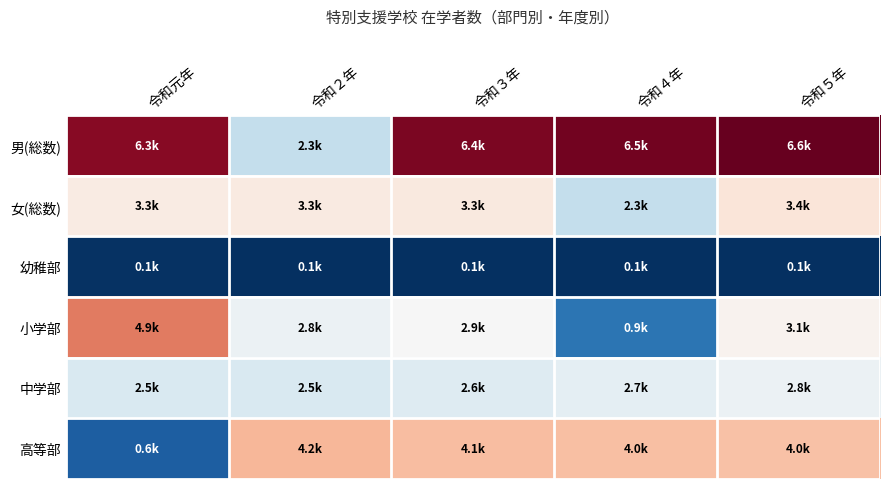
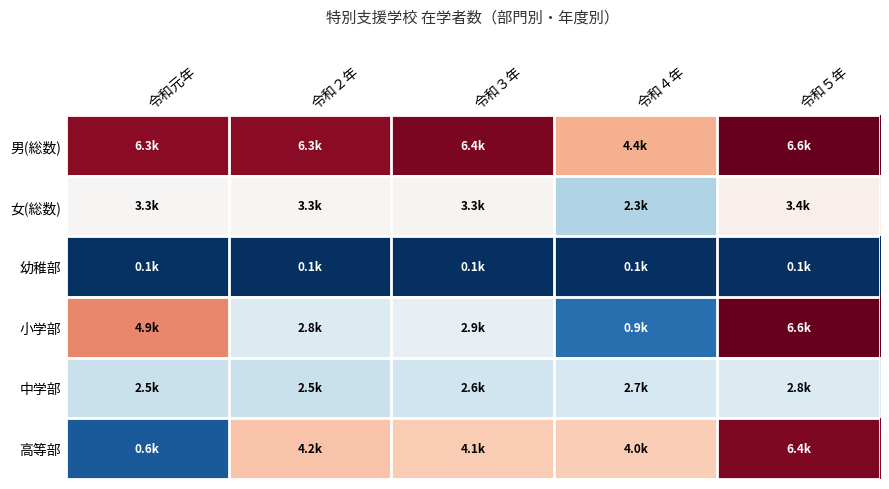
男(総数), 令和２年: 2.3k -> 6.3k
男(総数), 令和４年: 6.5k -> 4.4k
小学部, 令和５年: 3.1k -> 6.6k
高等部, 令和５年: 4.0k -> 6.4k
